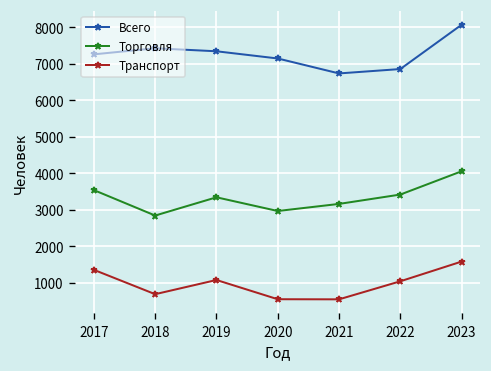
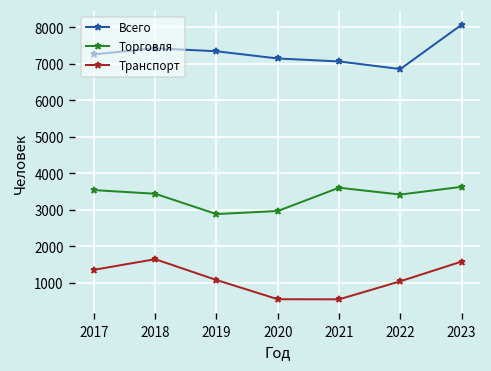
Торговля, 2018: 2800 -> 3400
Транспорт, 2018: 700 -> 1700
Торговля, 2019: 3300 -> 2900
Всего, 2021: 6700 -> 7100
Торговля, 2021: 3200 -> 3600
Торговля, 2023: 4100 -> 3600
